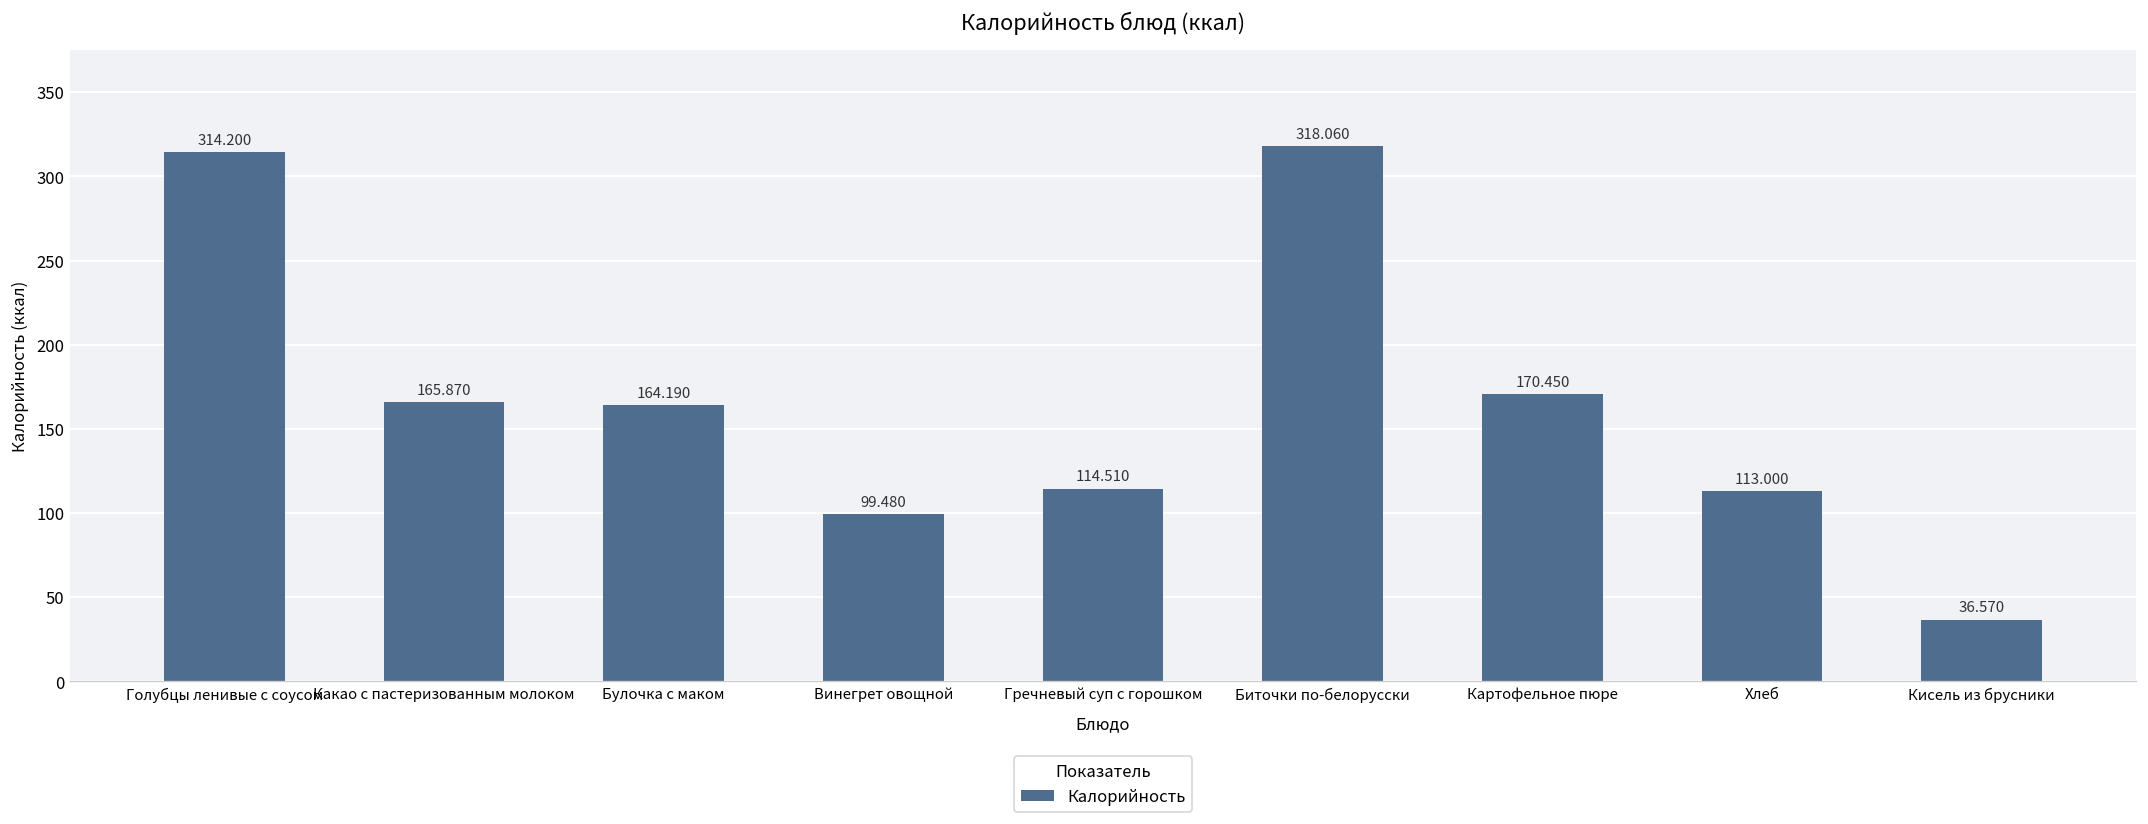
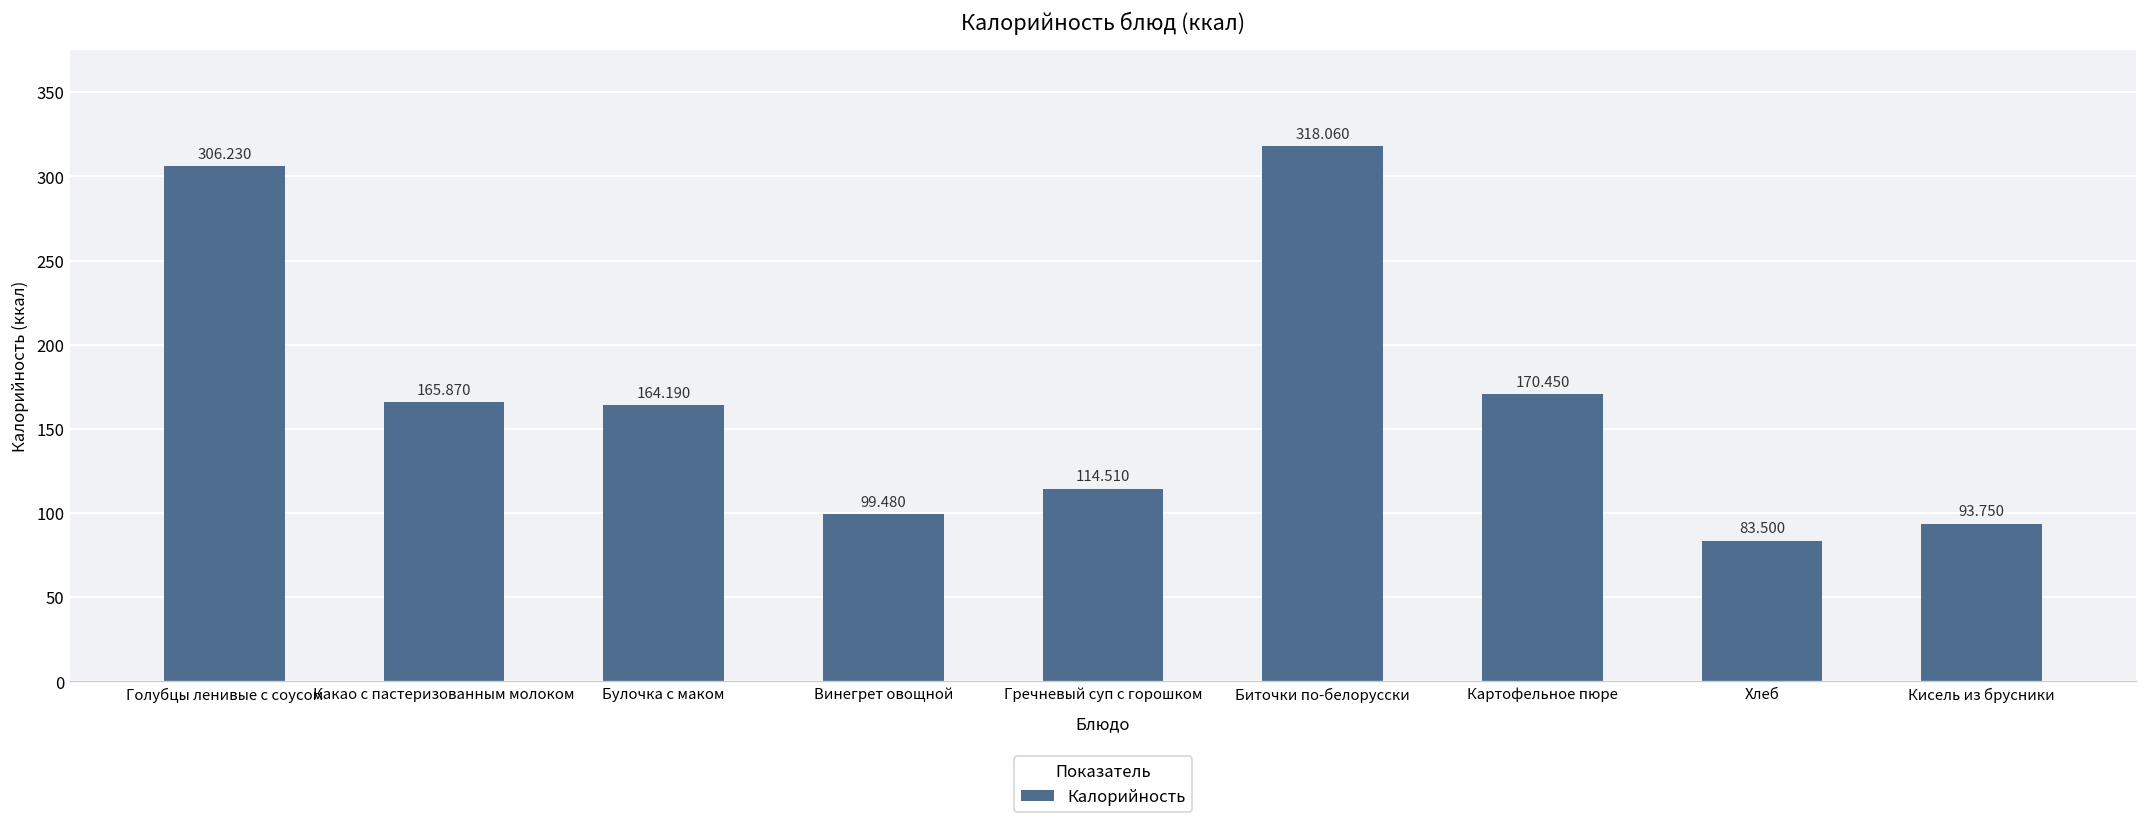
Голубцы ленивые с соусом: 314.200 -> 306.230
Хлеб: 113.000 -> 83.500
Кисель из брусники: 36.570 -> 93.750
